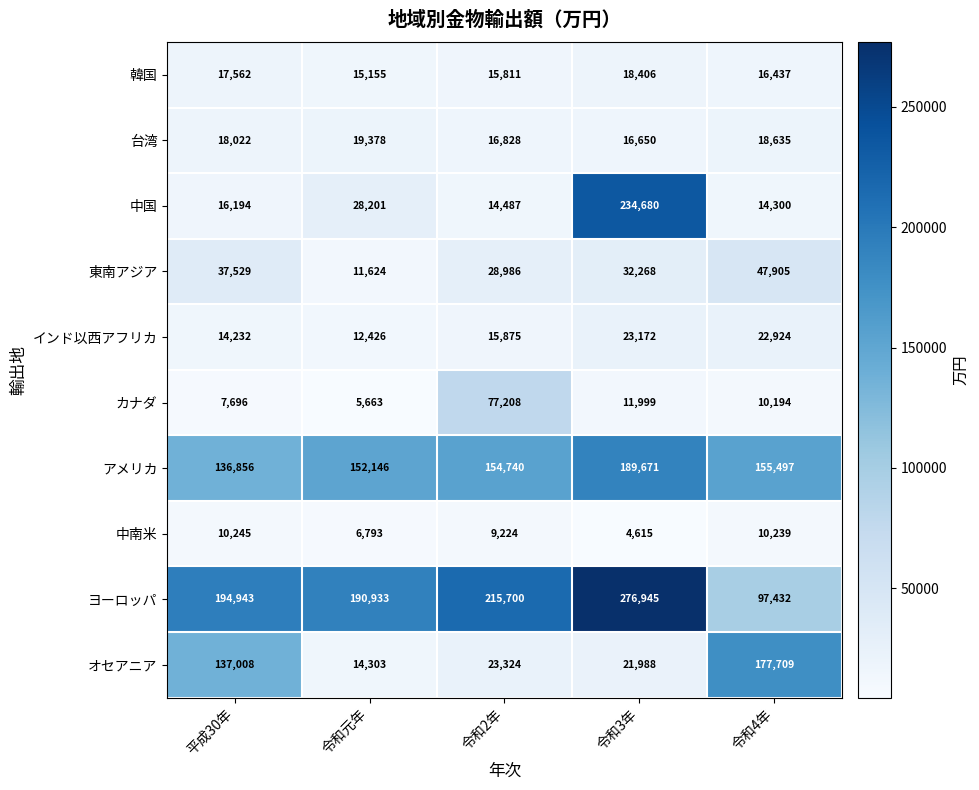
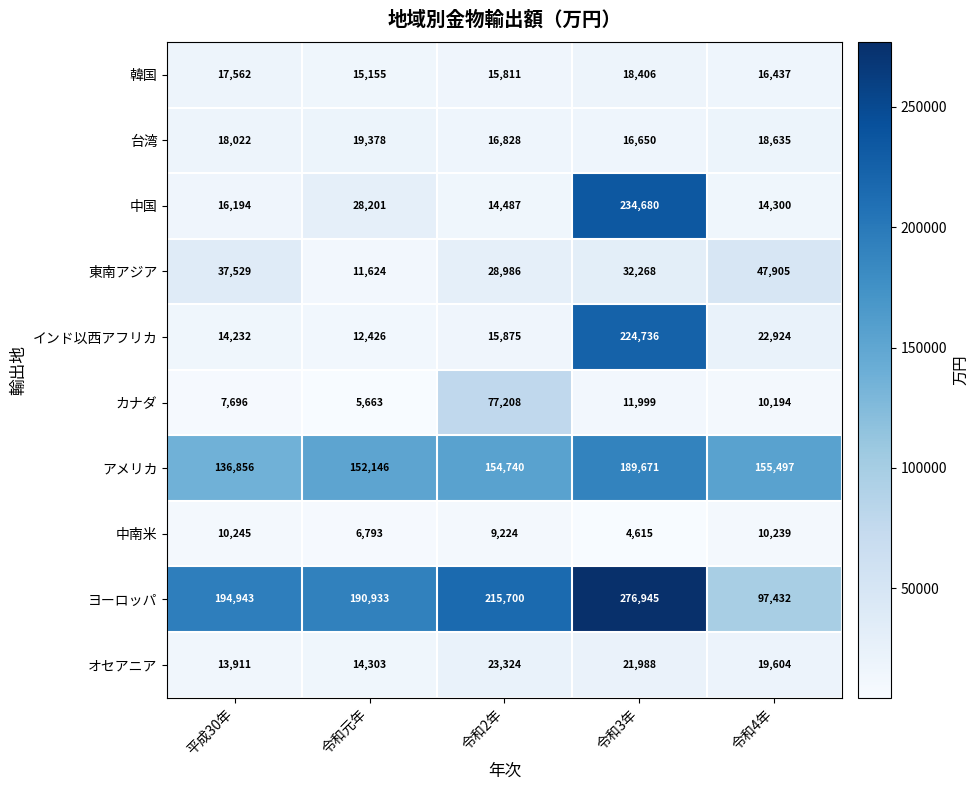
インド以西アフリカ, 令和3年: 23,172 -> 224,736
オセアニア, 平成30年: 137,008 -> 13,911
オセアニア, 令和4年: 177,709 -> 19,604
